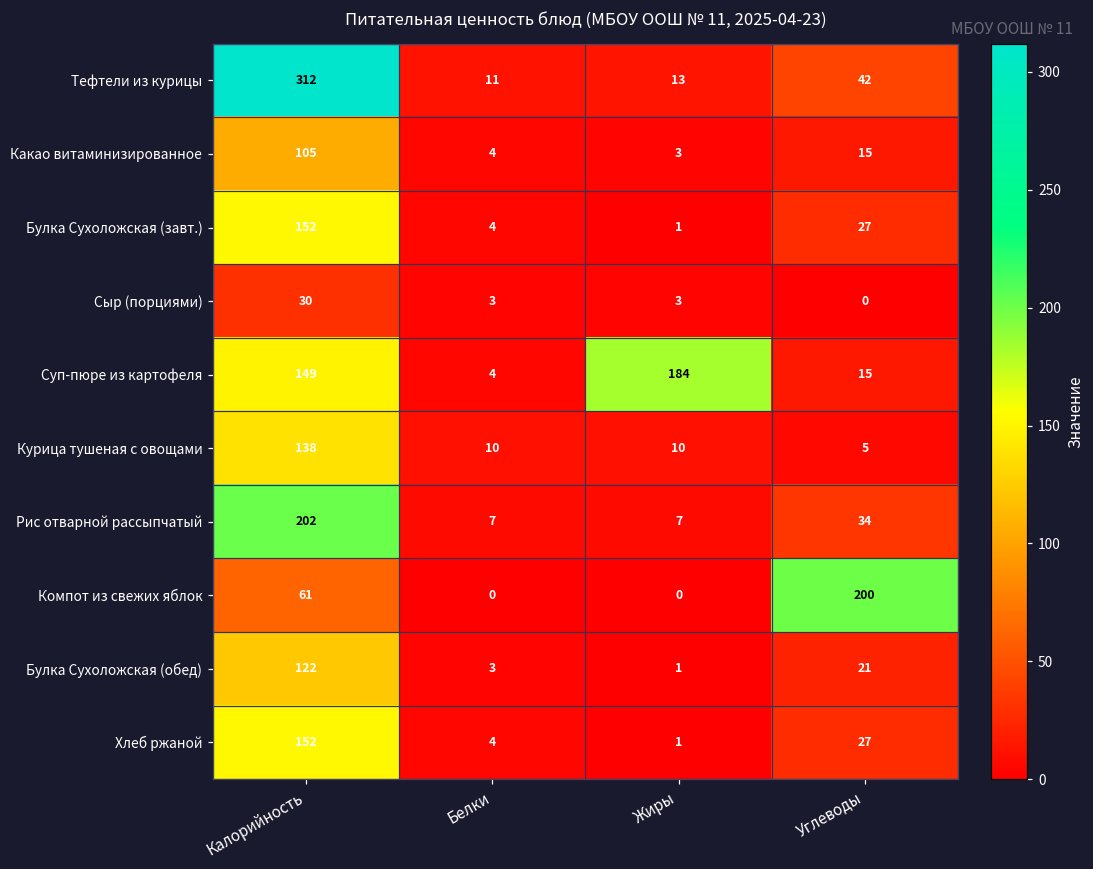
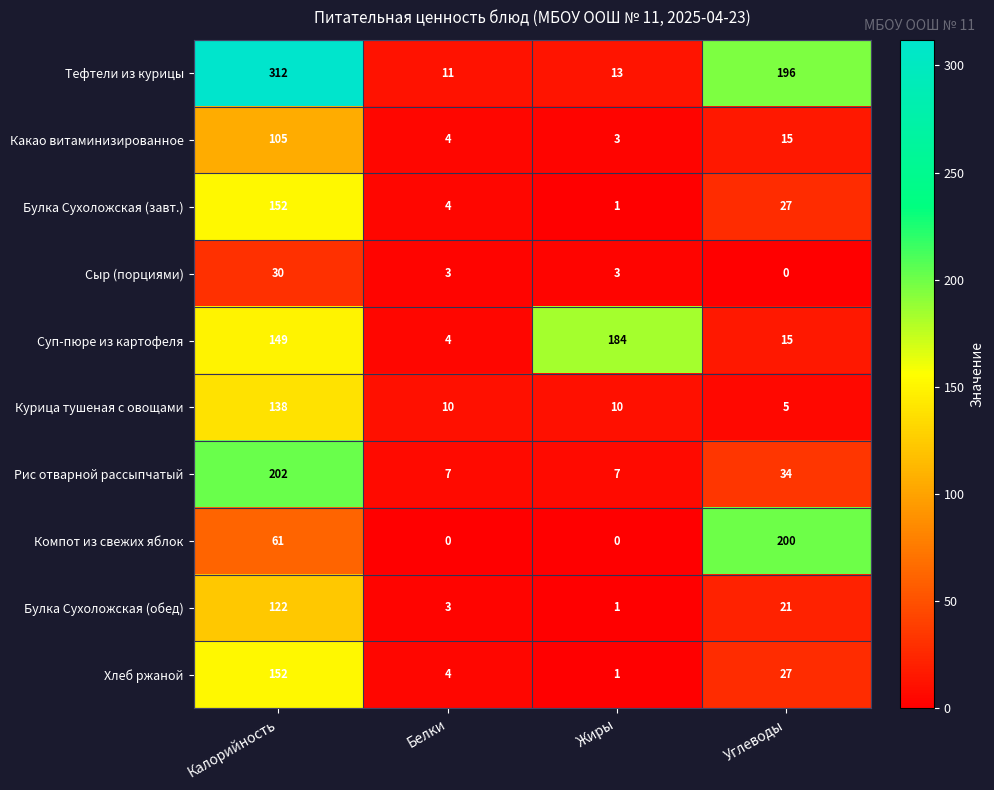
Тефтели из курицы, Углеводы: 42 -> 196
